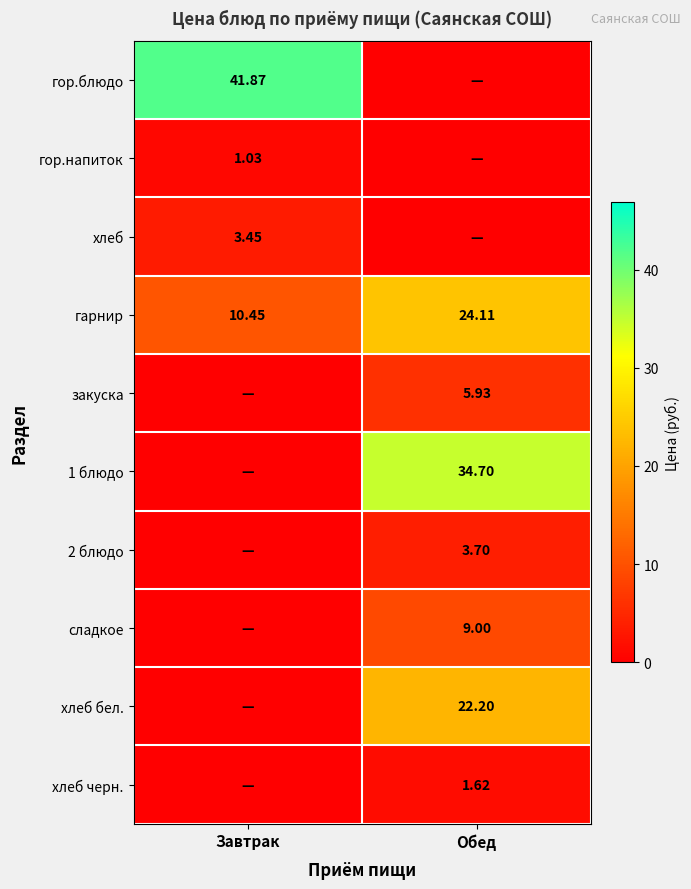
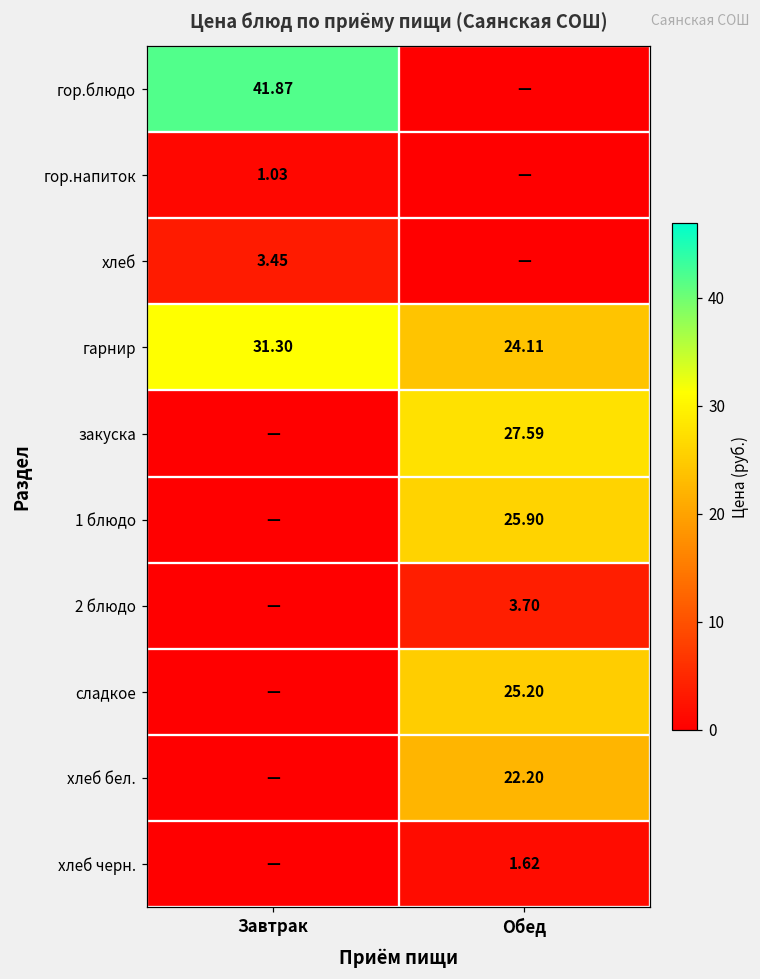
гарнир, Завтрак: 10.45 -> 31.30
закуска, Обед: 5.93 -> 27.59
1 блюдо, Обед: 34.70 -> 25.90
сладкое, Обед: 9.00 -> 25.20
